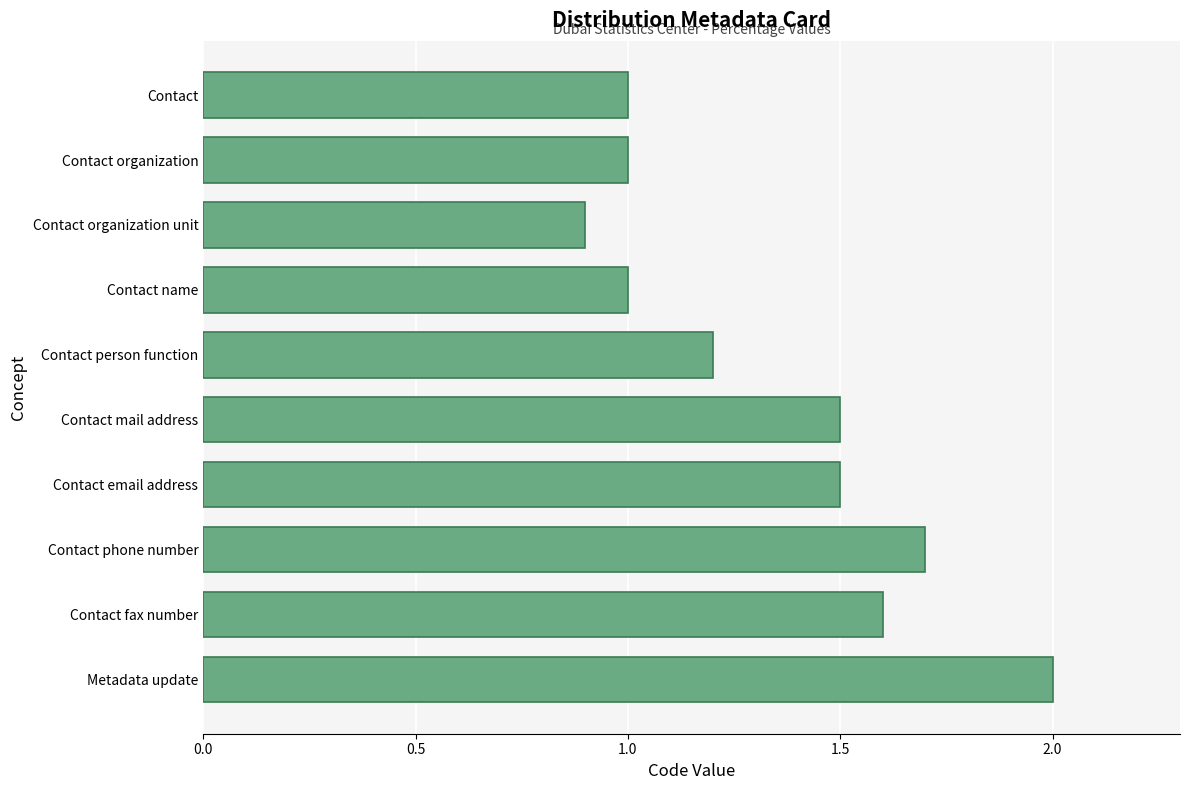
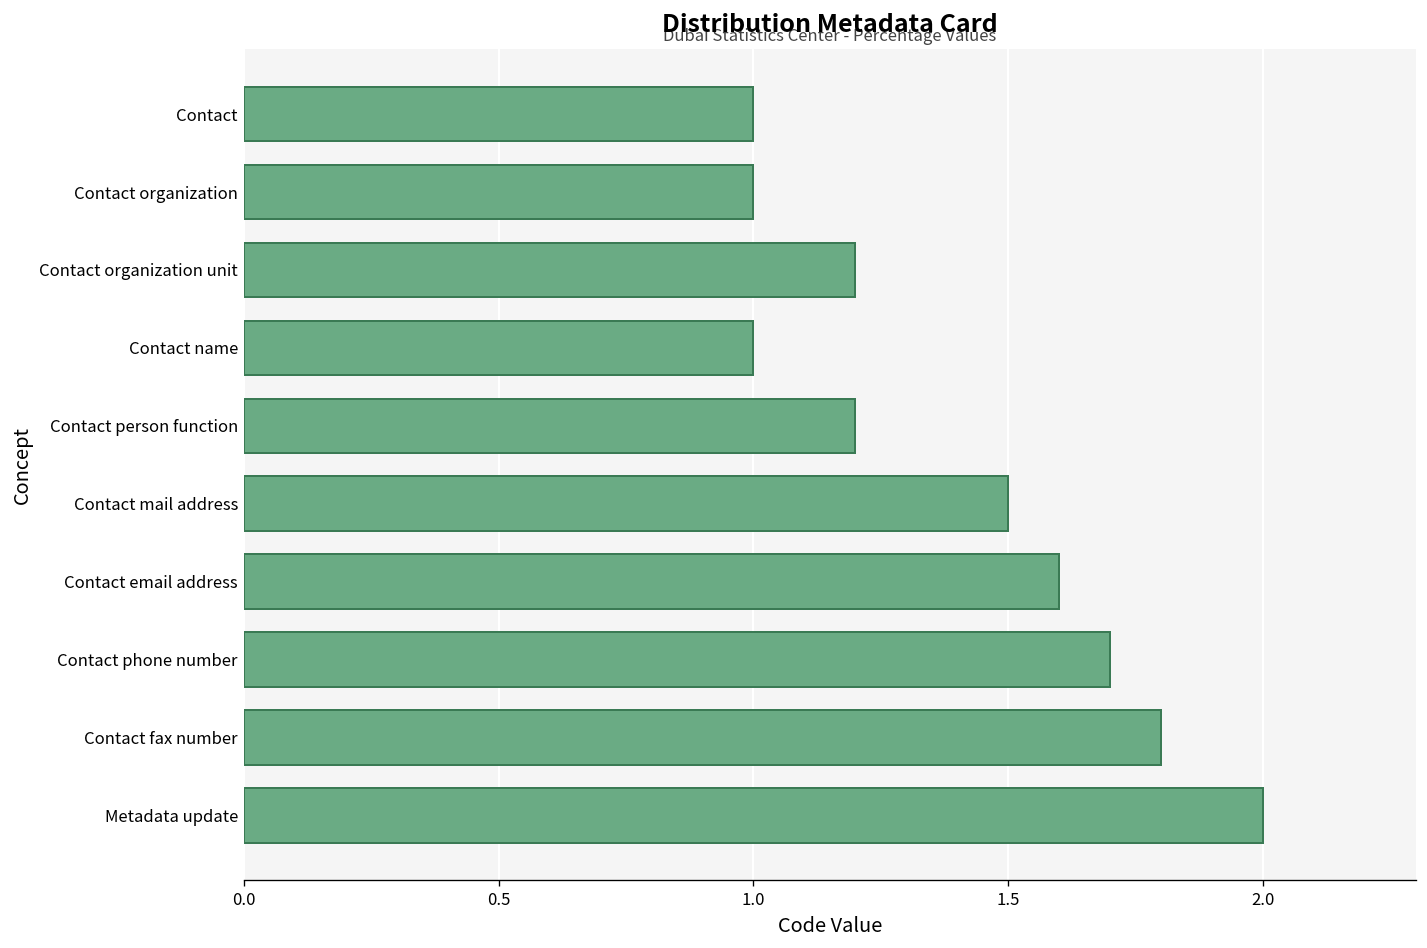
Contact organization unit: 0.9 -> 1.2
Contact email address: 1.5 -> 1.6
Contact fax number: 1.6 -> 1.8
